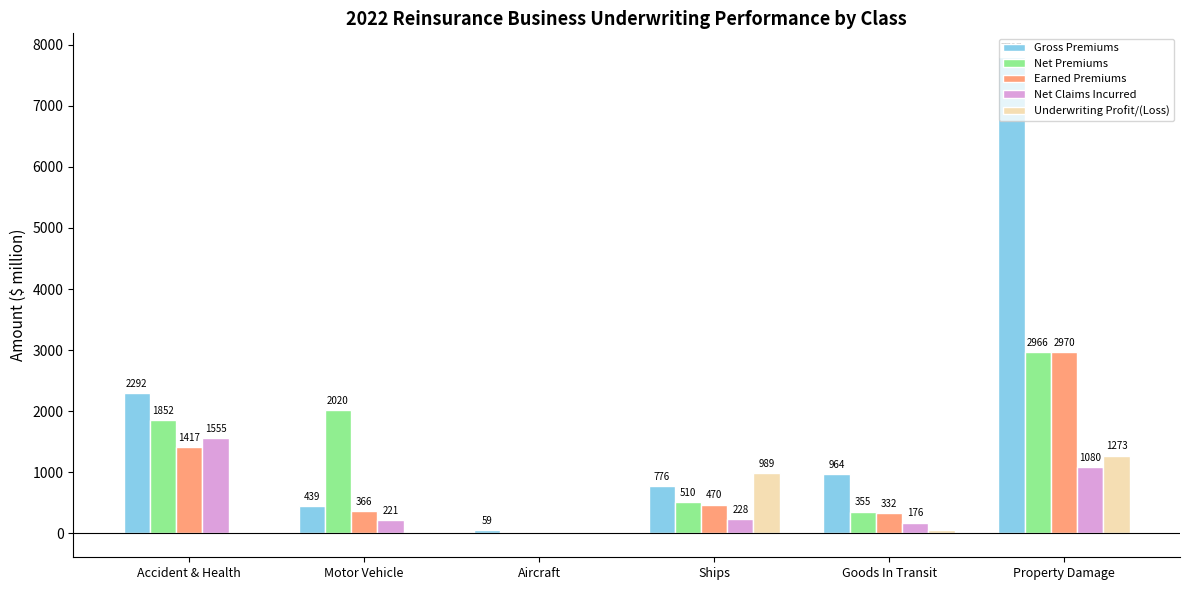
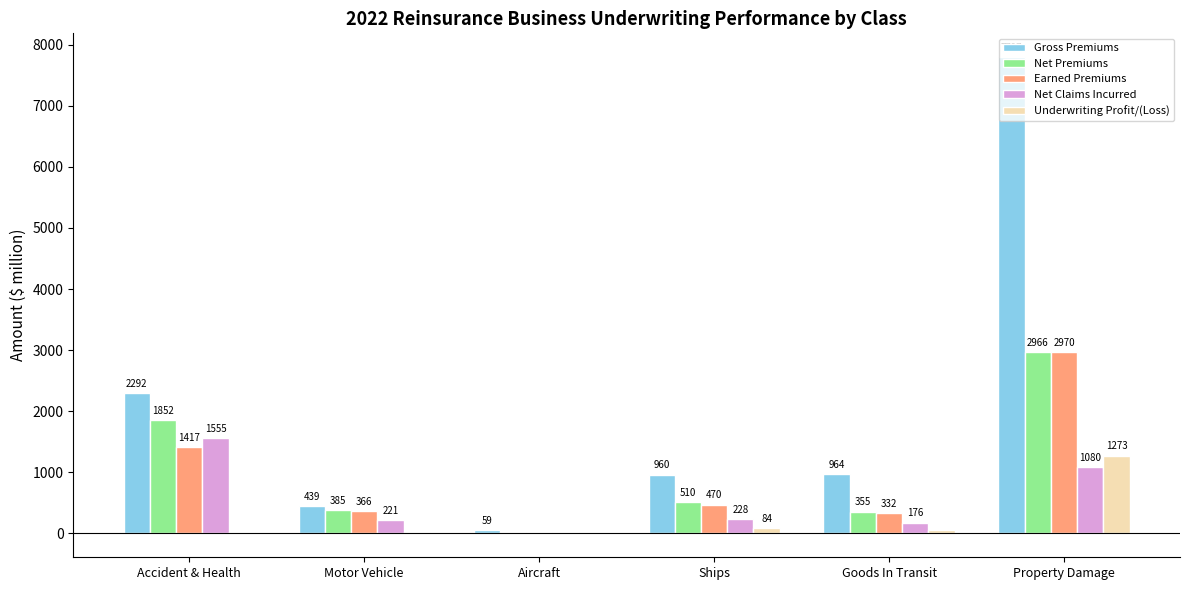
Net Premiums, Motor Vehicle: 2020 -> 385
Gross Premiums, Ships: 776 -> 960
Underwriting Profit/(Loss), Ships: 989 -> 84
